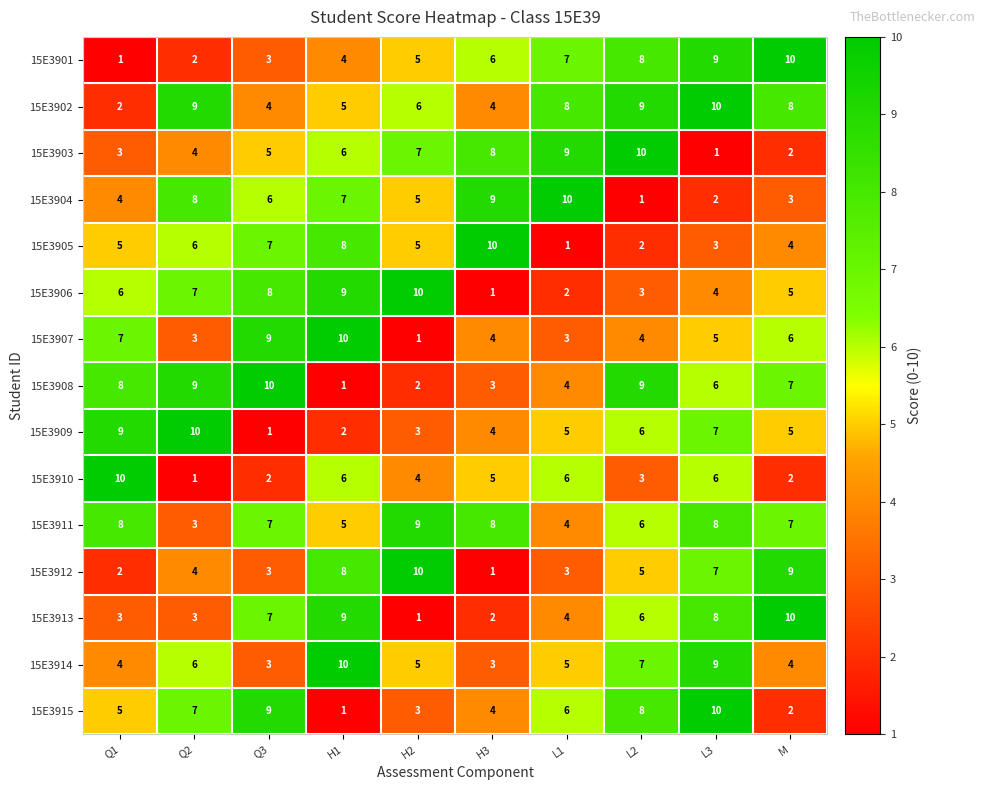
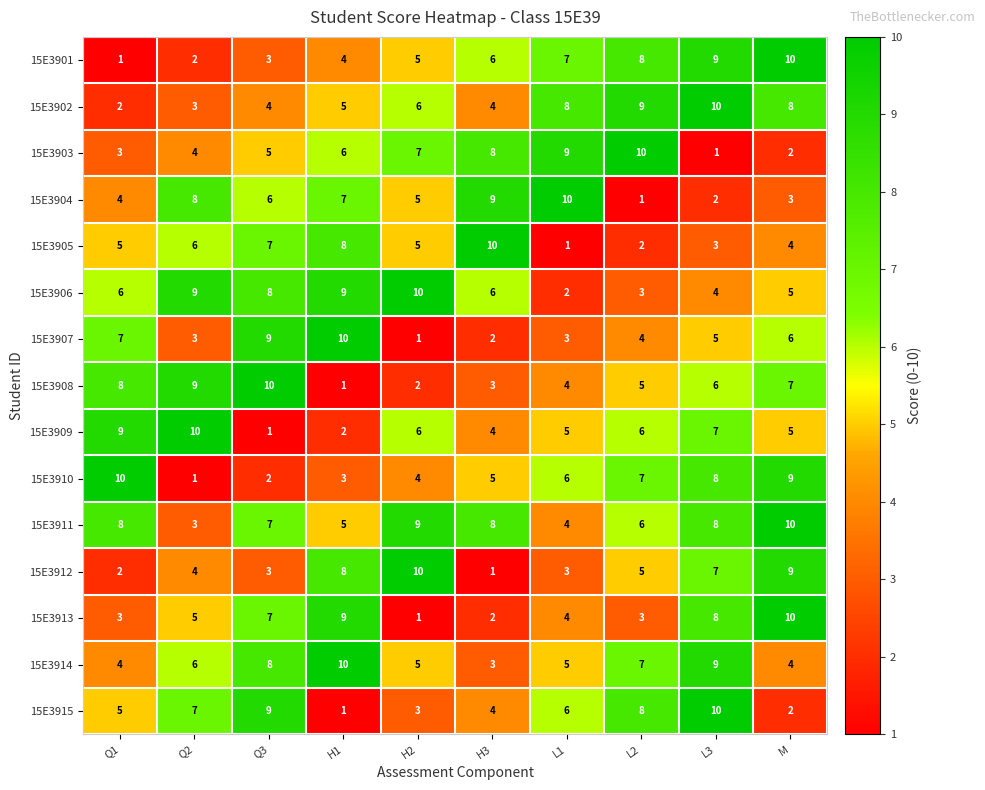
15E3902, Q2: 9 -> 3
15E3906, Q2: 7 -> 9
15E3906, H3: 1 -> 6
15E3907, H3: 4 -> 2
15E3908, L2: 9 -> 5
15E3909, H2: 3 -> 6
15E3910, H1: 6 -> 3
15E3910, L2: 3 -> 7
15E3910, L3: 6 -> 8
15E3910, M: 2 -> 9
15E3911, M: 7 -> 10
15E3913, Q2: 3 -> 5
15E3913, L2: 6 -> 3
15E3914, Q3: 3 -> 8
